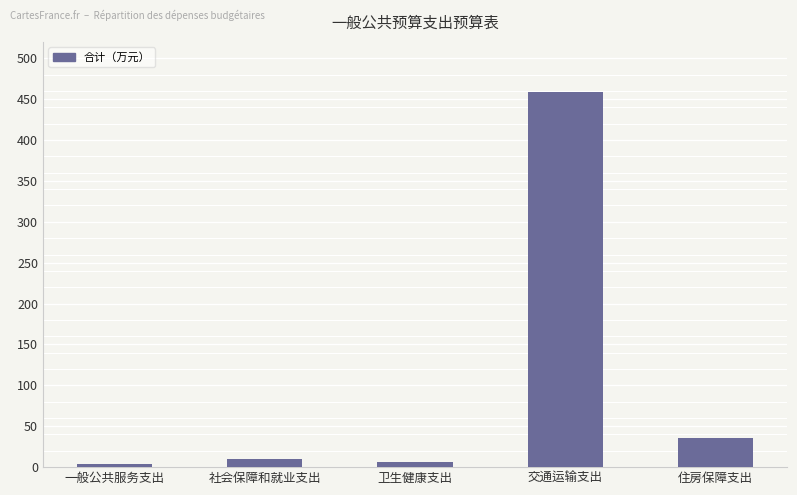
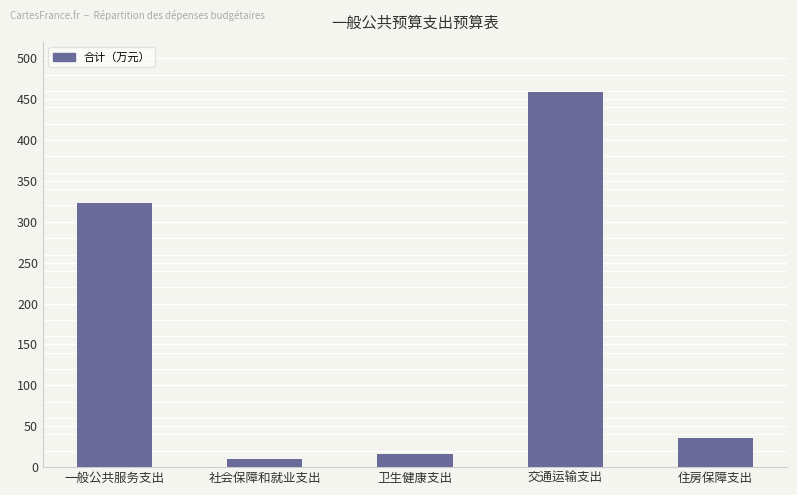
一般公共服务支出: 0 -> 320
卫生健康支出: 10 -> 20
